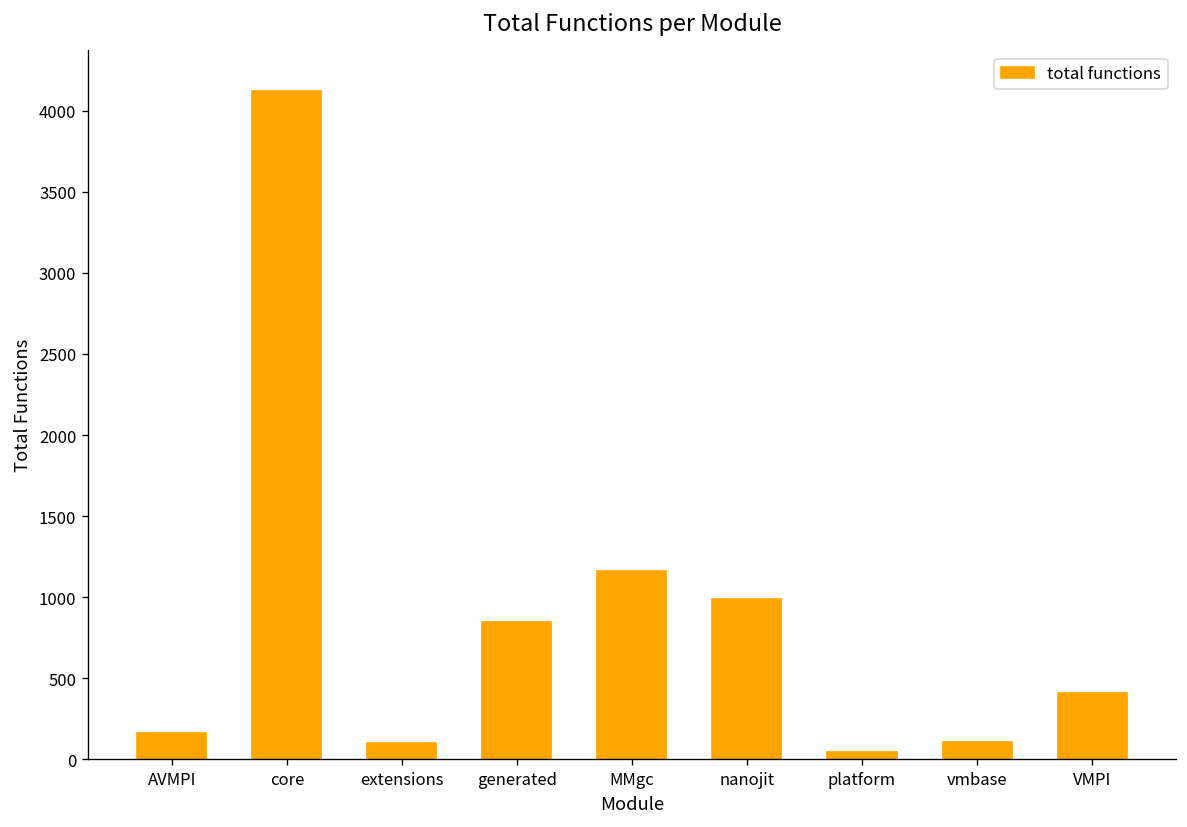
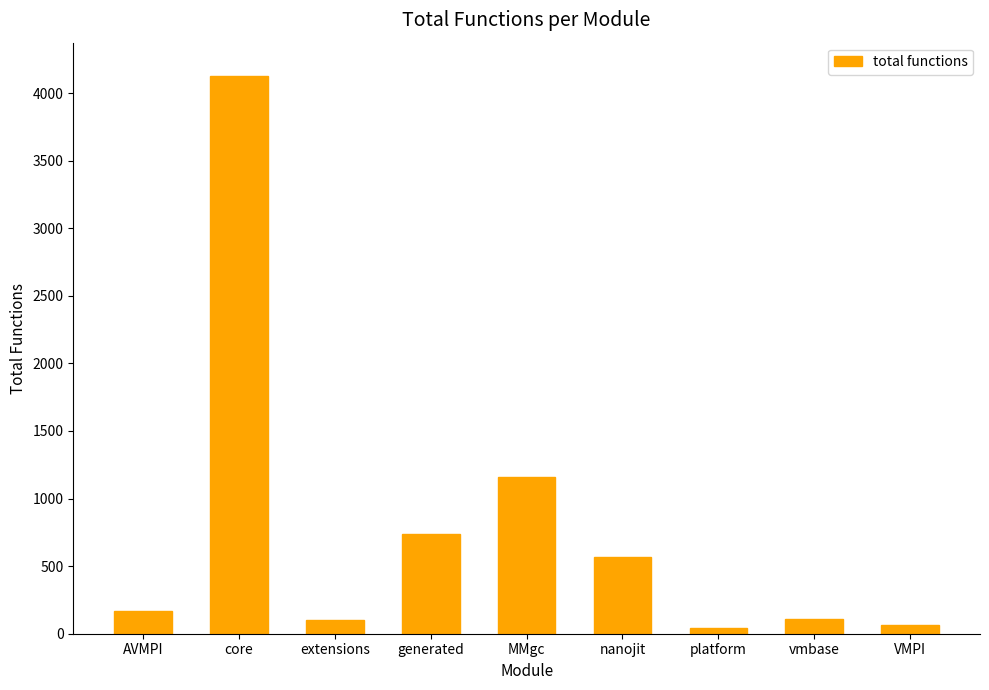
generated: 850 -> 740
nanojit: 990 -> 570
VMPI: 410 -> 60
